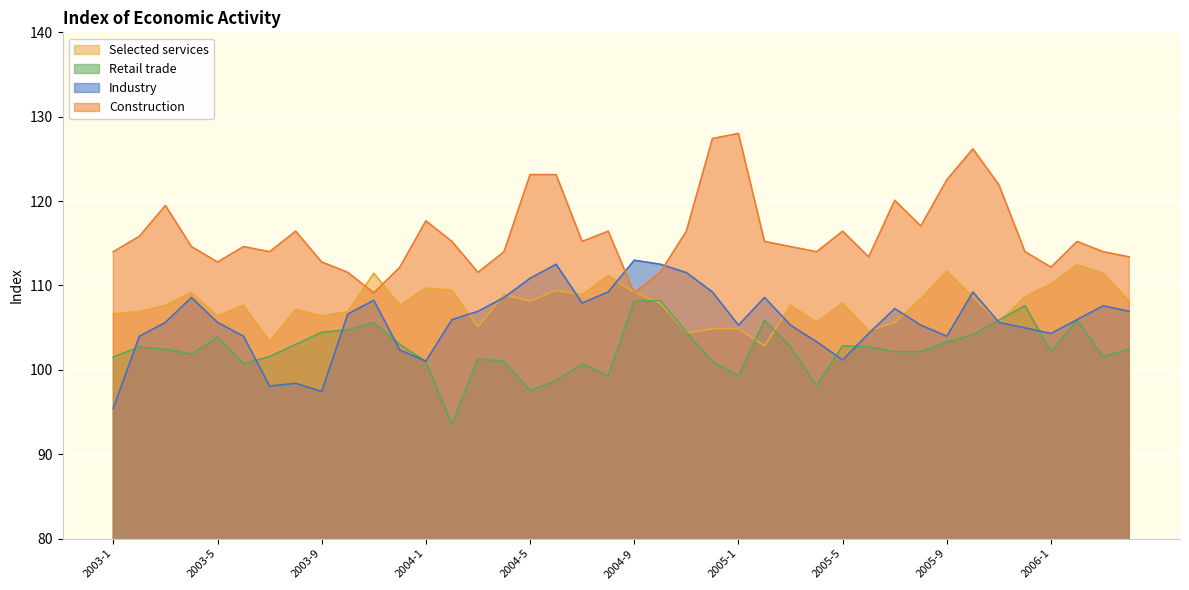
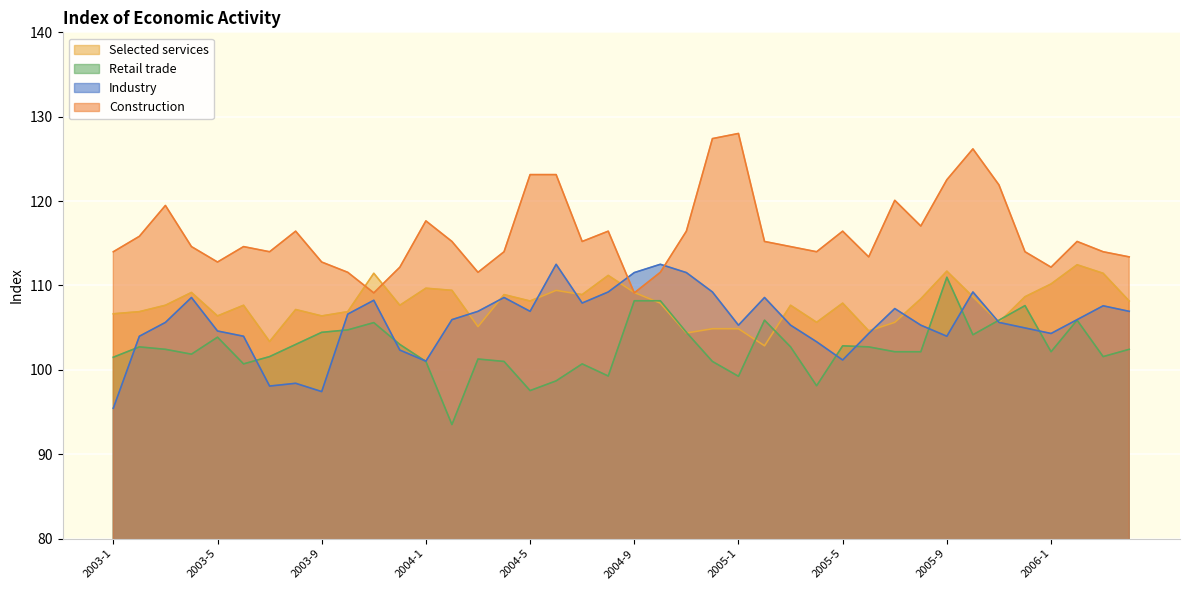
Industry, 2003-5: 106 -> 105
Industry, 2004-5: 111 -> 107
Industry, 2004-9: 113 -> 112
Retail trade, 2005-9: 103 -> 111
